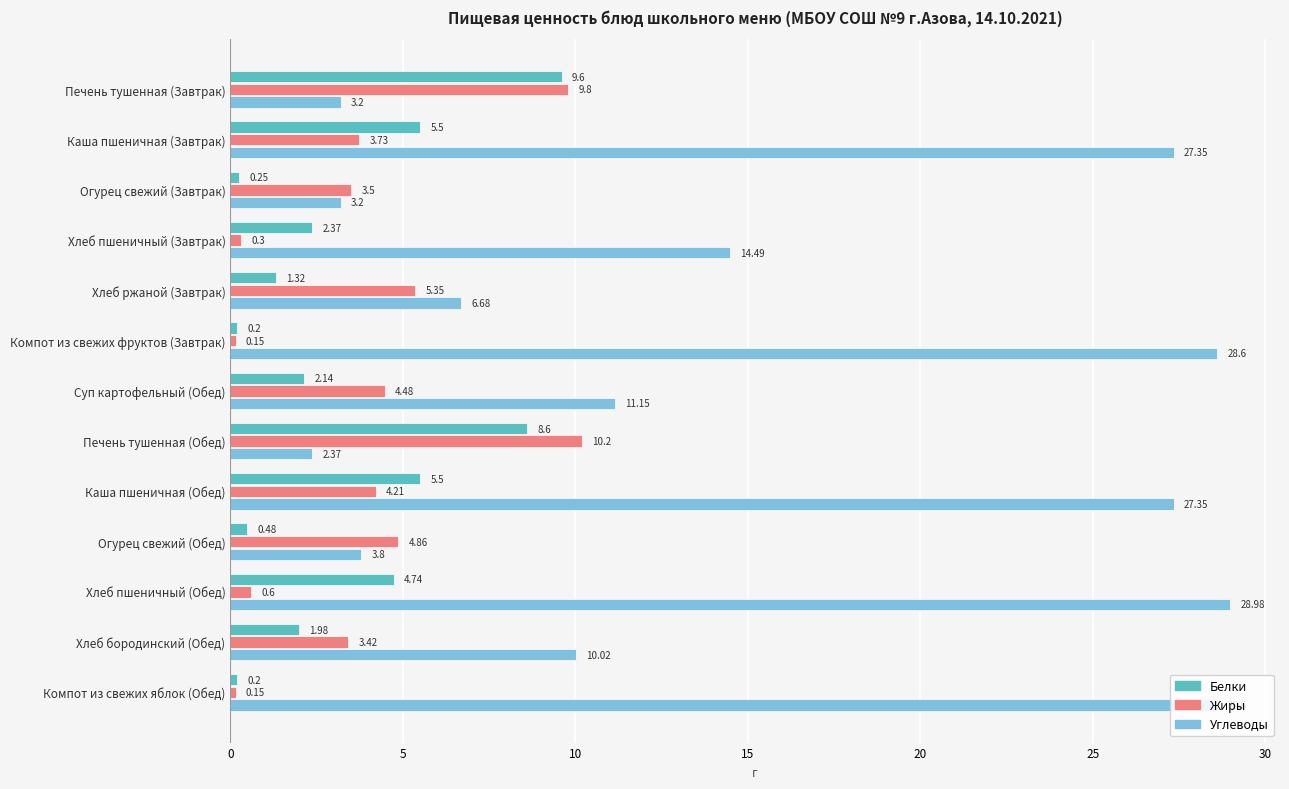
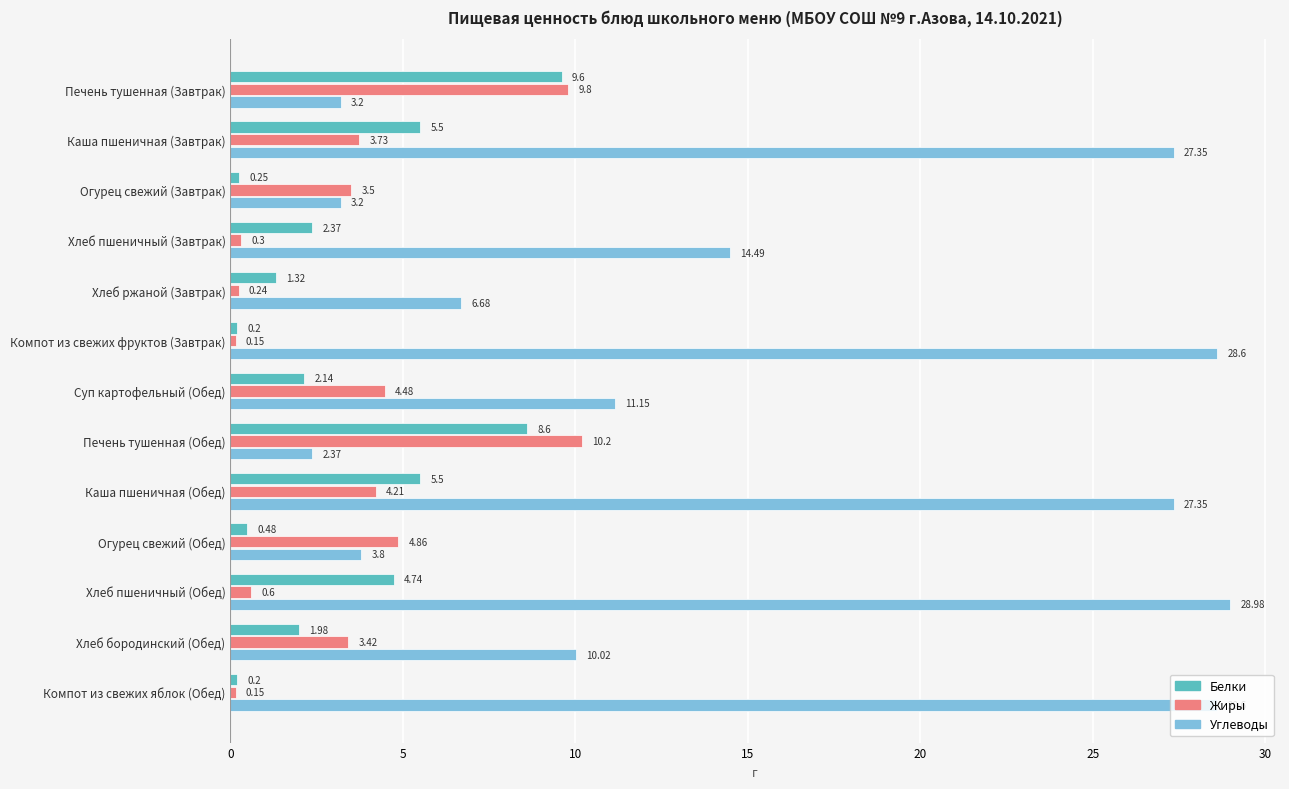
Жиры, Хлеб ржаной (Завтрак): 5.35 -> 0.24
